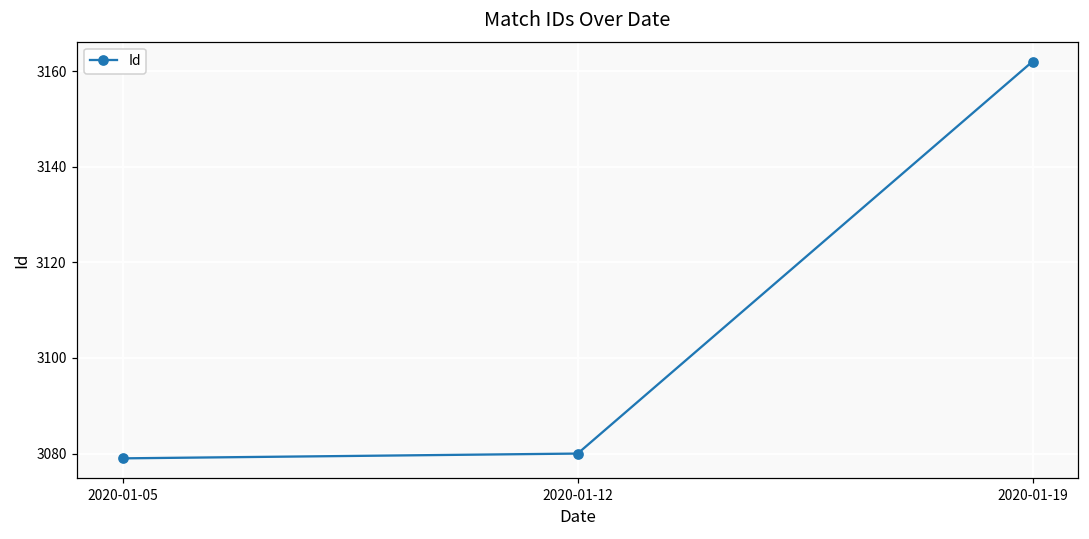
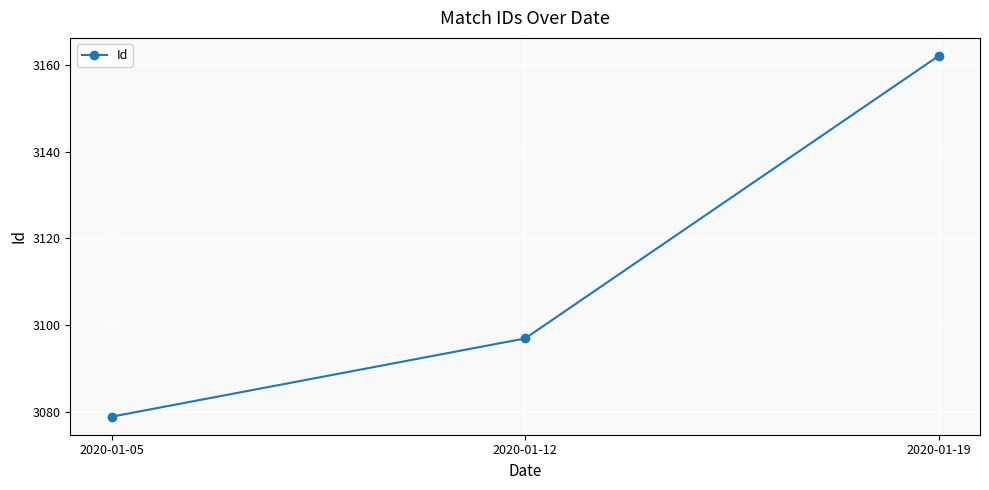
2020-01-12: 3080 -> 3097
